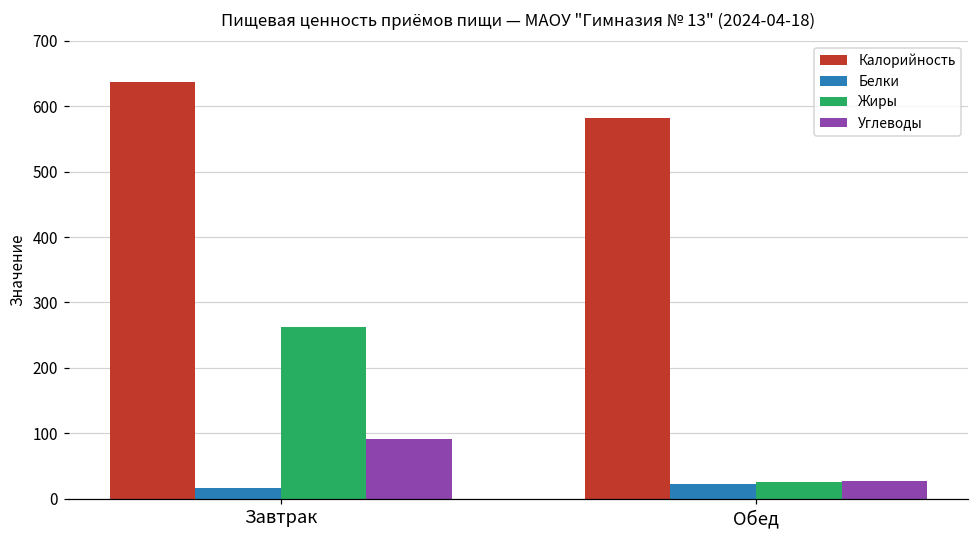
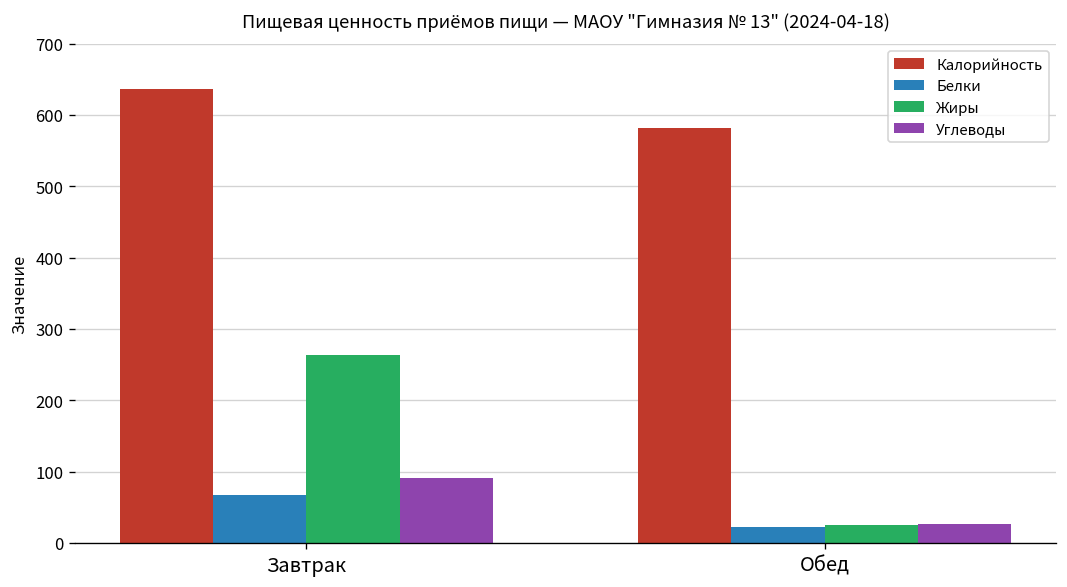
Белки, Завтрак: 20 -> 70
